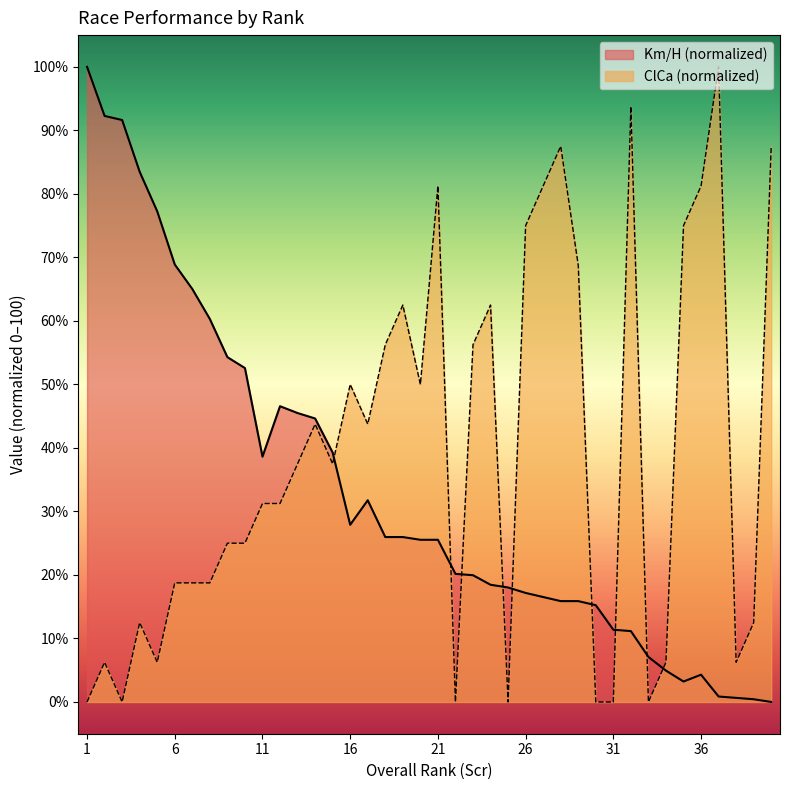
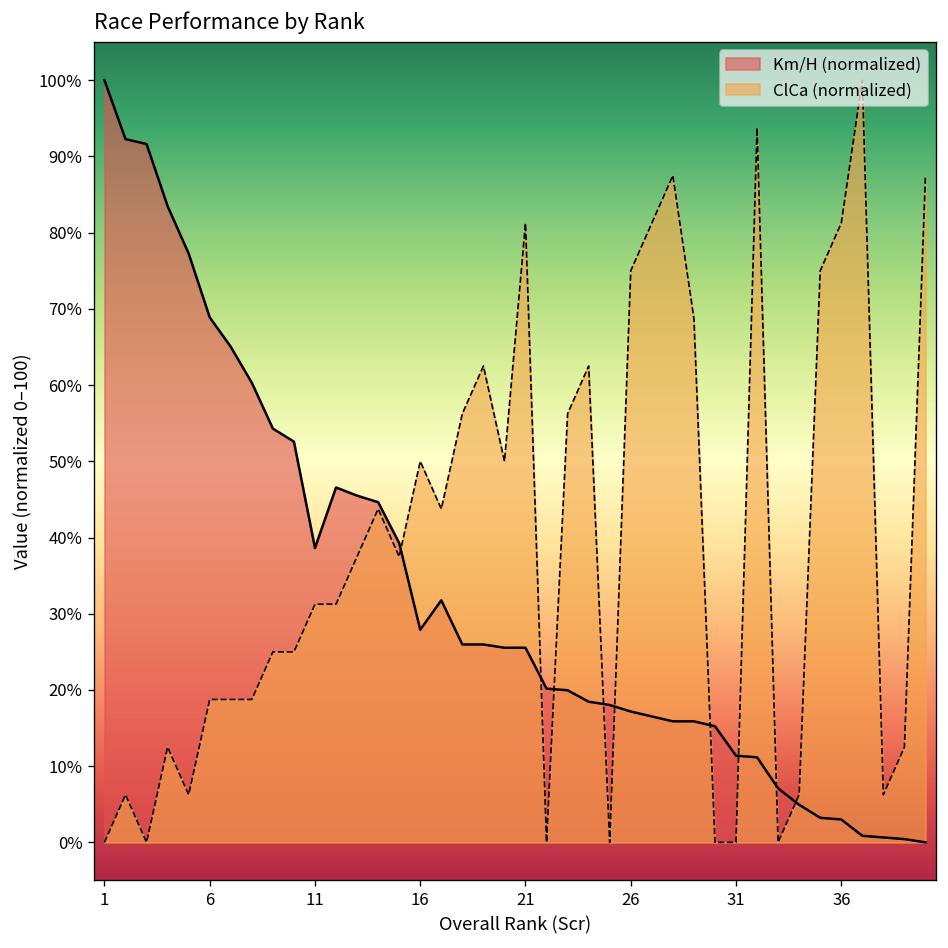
Km/H (normalized), 36: 4% -> 3%
